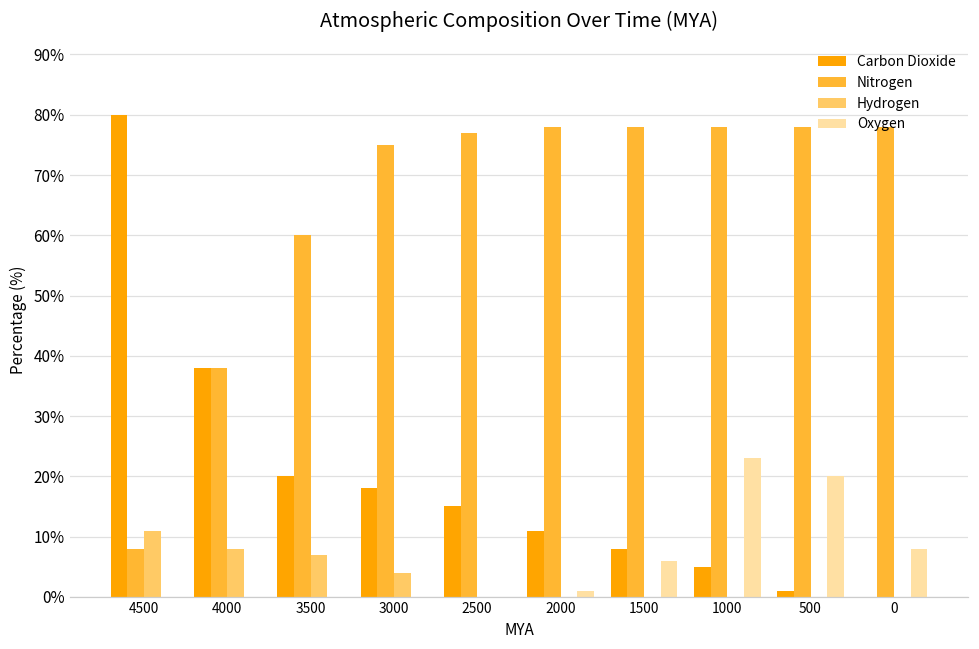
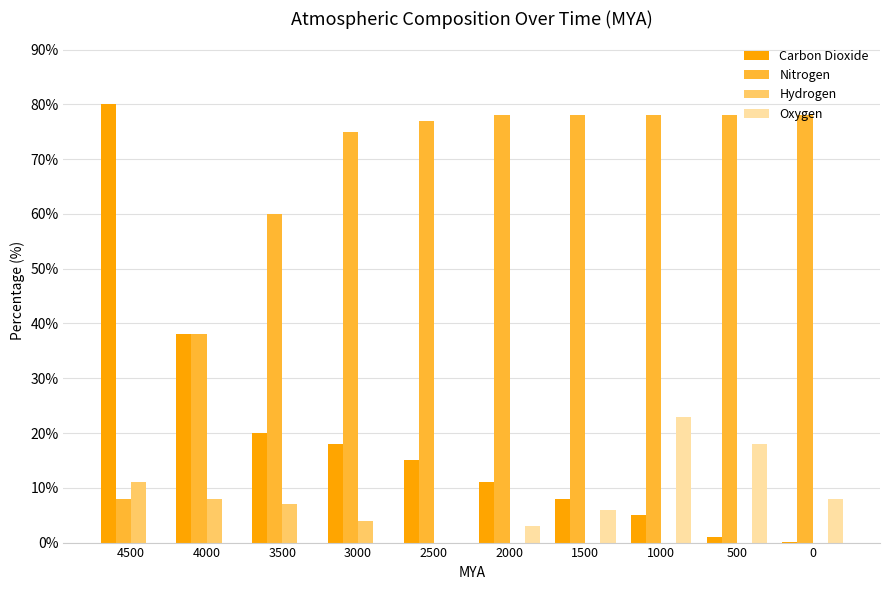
Oxygen, 2000: 1% -> 3%
Oxygen, 500: 20% -> 18%
